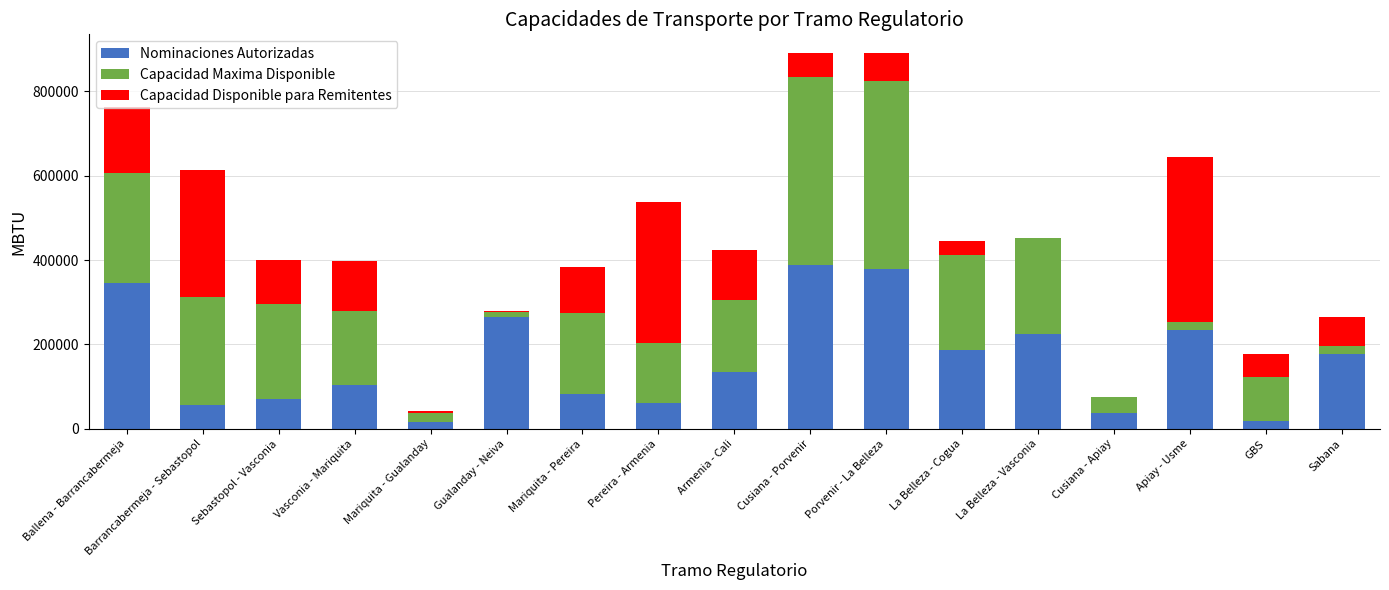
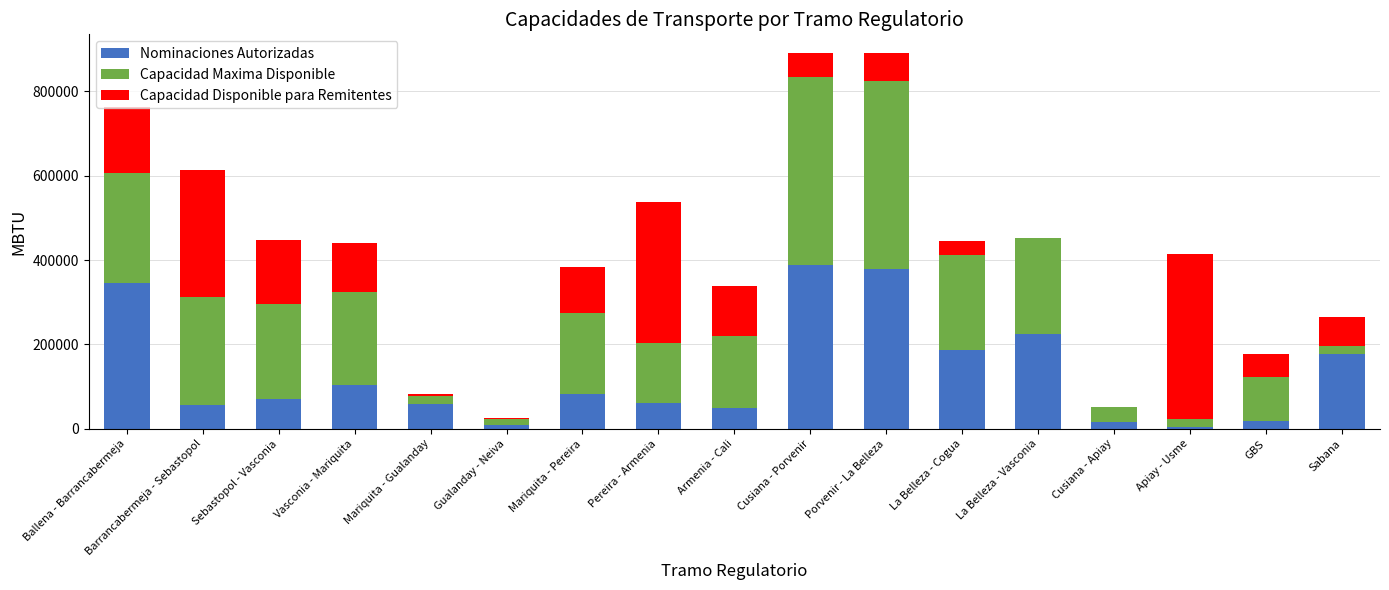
Capacidad Disponible para Remitentes, Sebastopol - Vasconia: 110000 -> 150000
Capacidad Maxima Disponible, Vasconia - Mariquita: 180000 -> 220000
Nominaciones Autorizadas, Mariquita - Gualanday: 20000 -> 60000
Nominaciones Autorizadas, Gualanday - Neiva: 260000 -> 10000
Nominaciones Autorizadas, Armenia - Cali: 140000 -> 50000
Nominaciones Autorizadas, Cusiana - Apiay: 40000 -> 20000
Nominaciones Autorizadas, Apiay - Usme: 230000 -> 0
